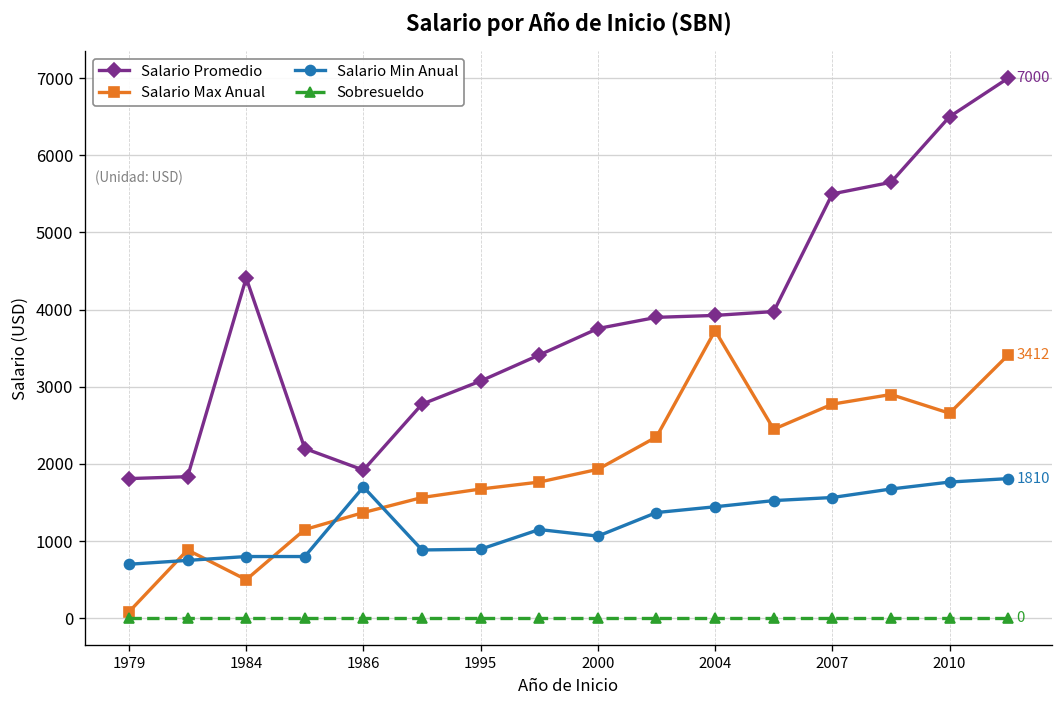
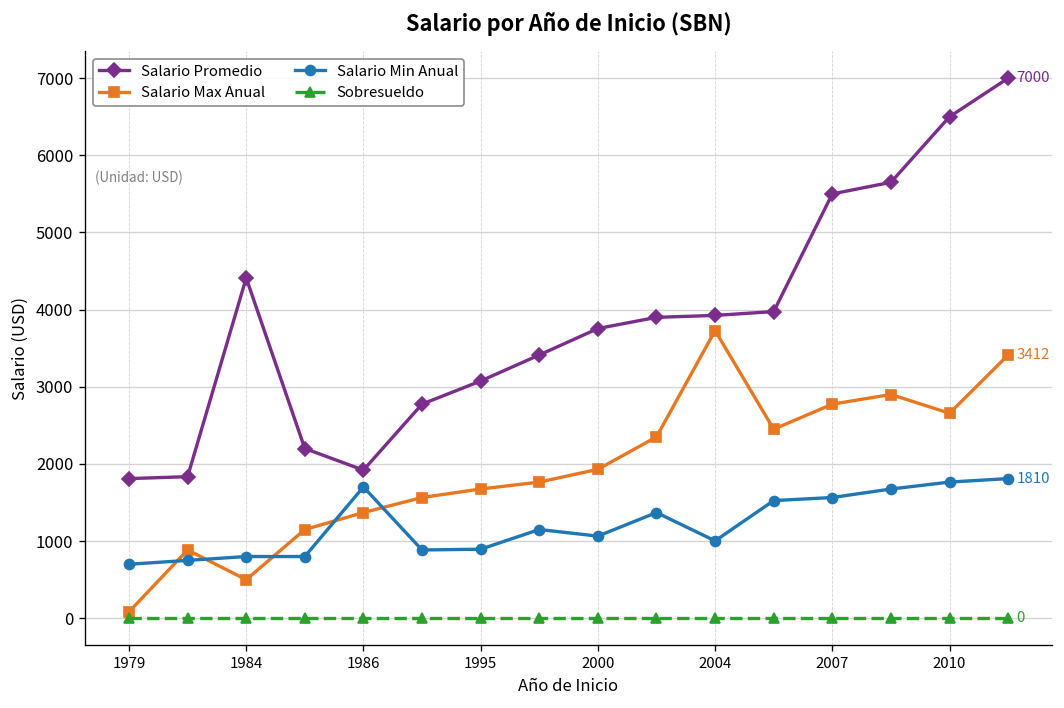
Salario Min Anual, 2004: 1400 -> 1000
